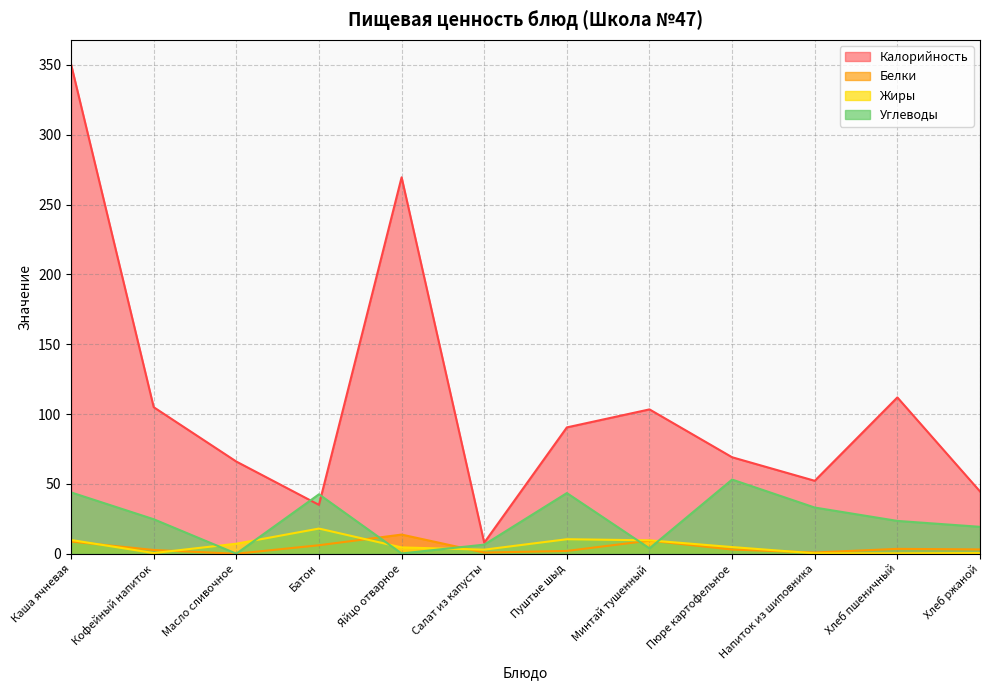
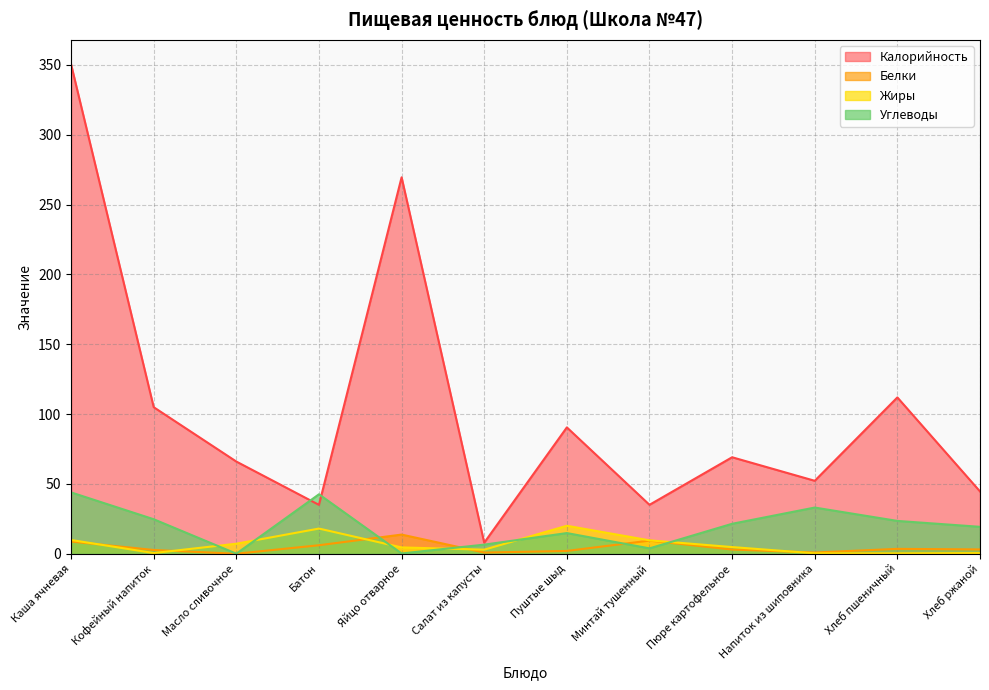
Жиры, Пуштые шыд: 10 -> 20
Углеводы, Пуштые шыд: 44 -> 15
Калорийность, Минтай тушенный: 103 -> 35
Углеводы, Пюре картофельное: 53 -> 22
